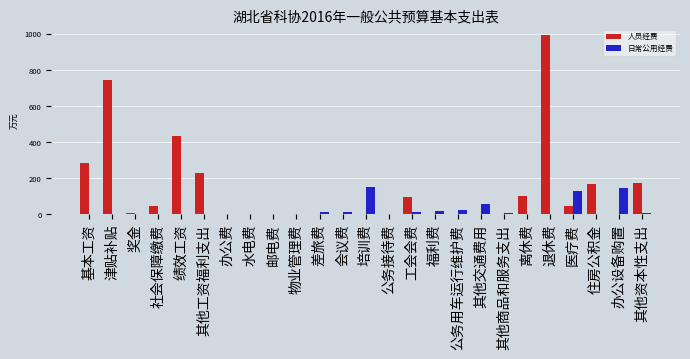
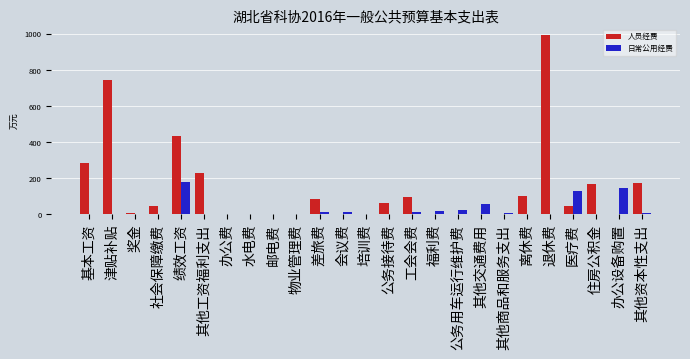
日常公用经费, 绩效工资: 0 -> 180
人员经费, 差旅费: 0 -> 90
日常公用经费, 培训费: 150 -> 0
人员经费, 公务接待费: 0 -> 60
